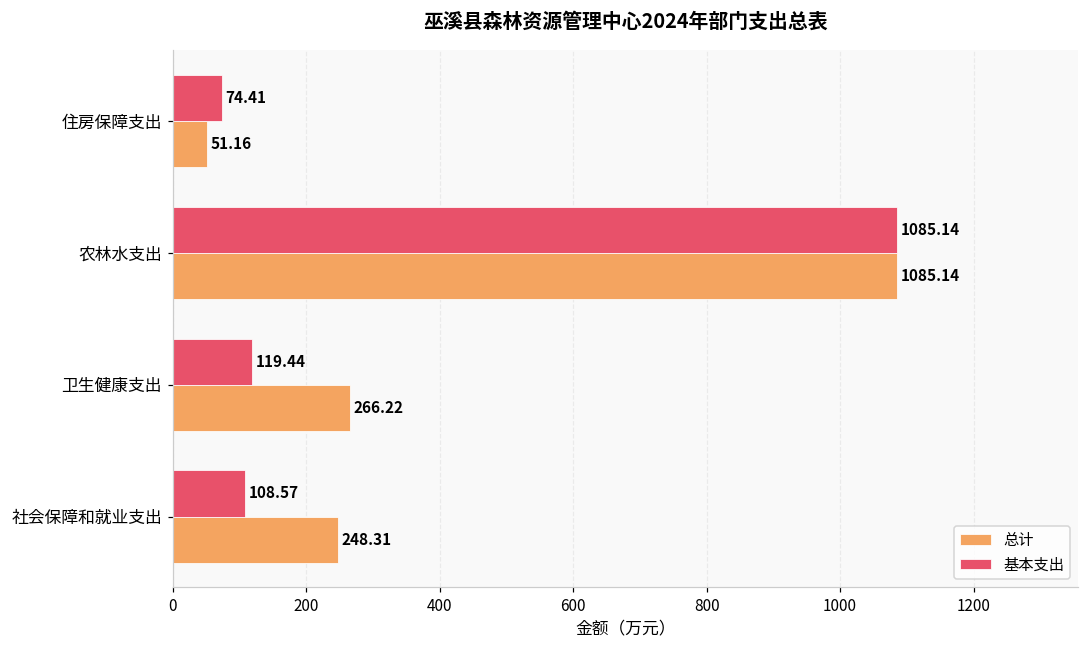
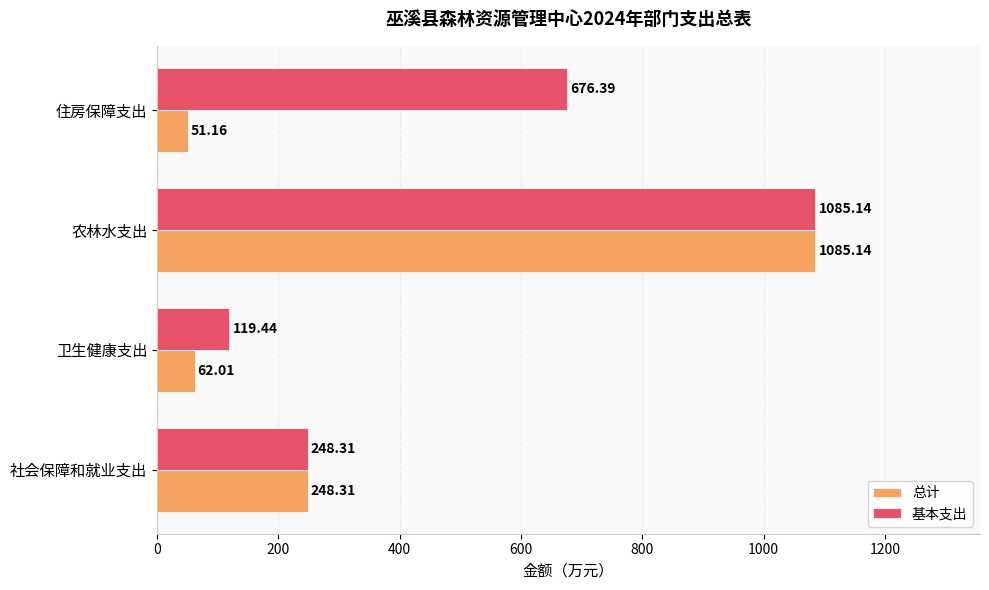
基本支出, 住房保障支出: 74.41 -> 676.39
总计, 卫生健康支出: 266.22 -> 62.01
基本支出, 社会保障和就业支出: 108.57 -> 248.31
